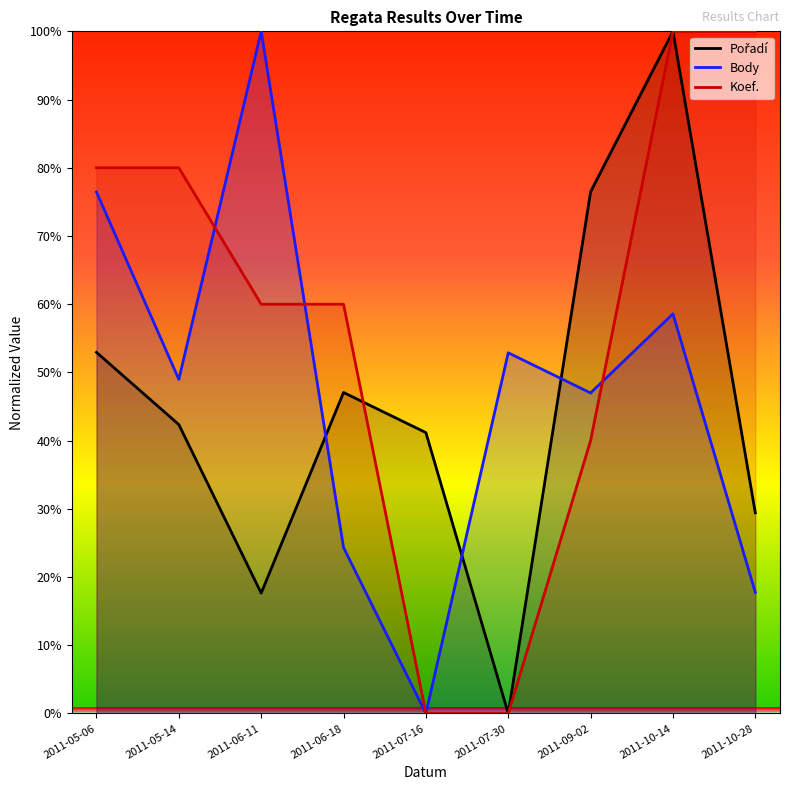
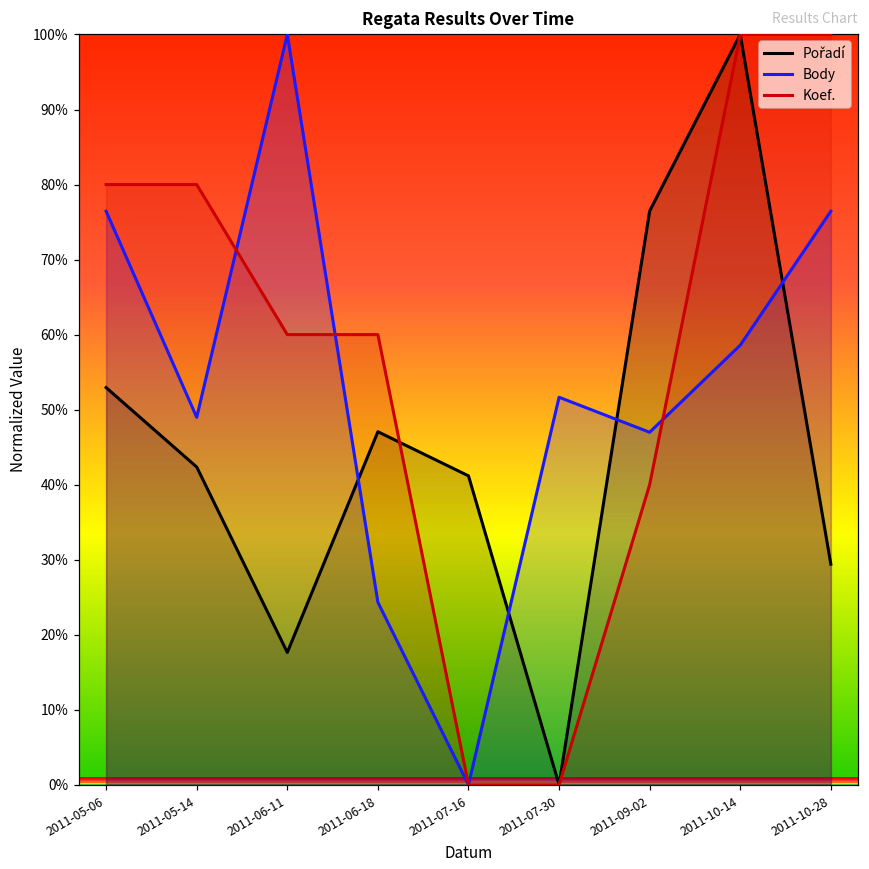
Body, 2011-07-30: 53% -> 52%
Body, 2011-10-28: 18% -> 76%
